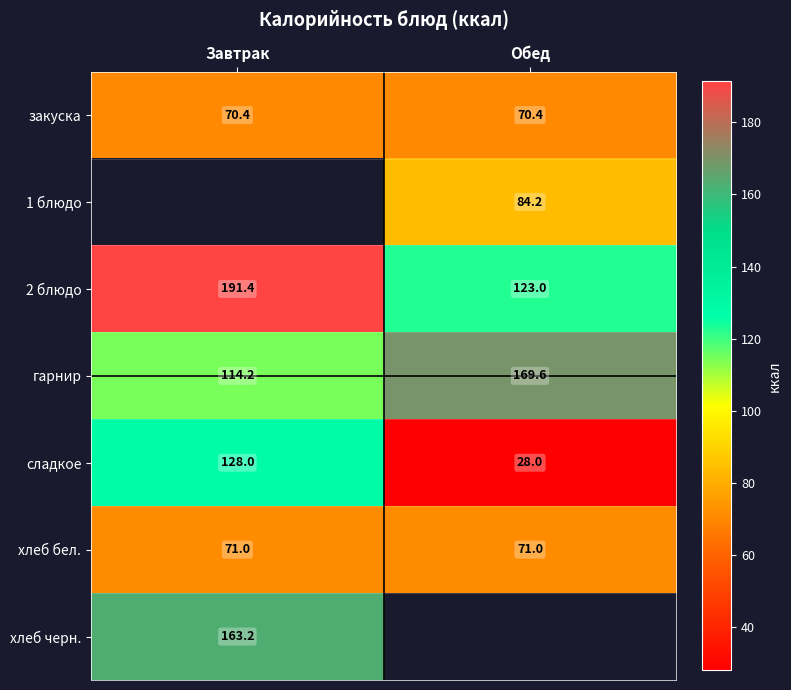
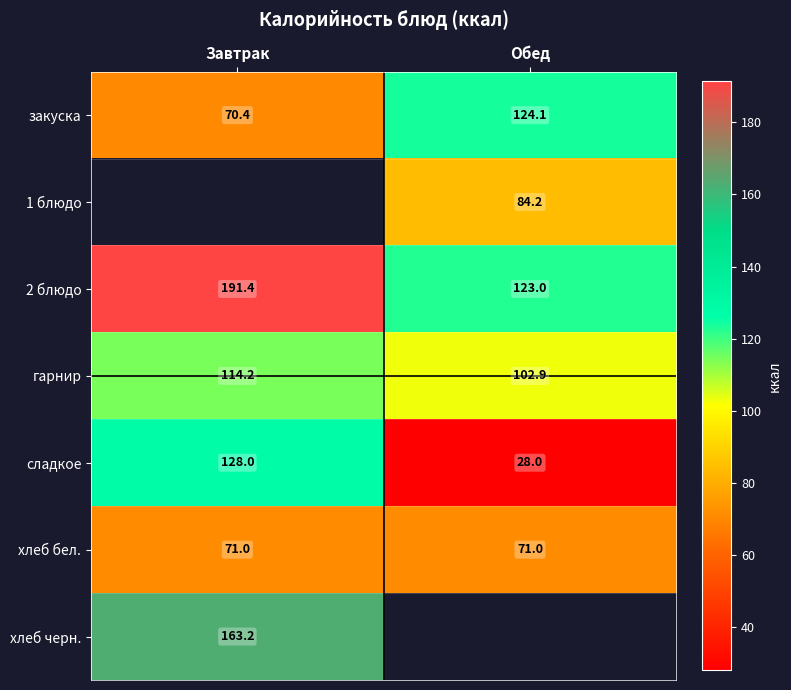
закуска, Обед: 70.4 -> 124.1
гарнир, Обед: 169.6 -> 102.9
